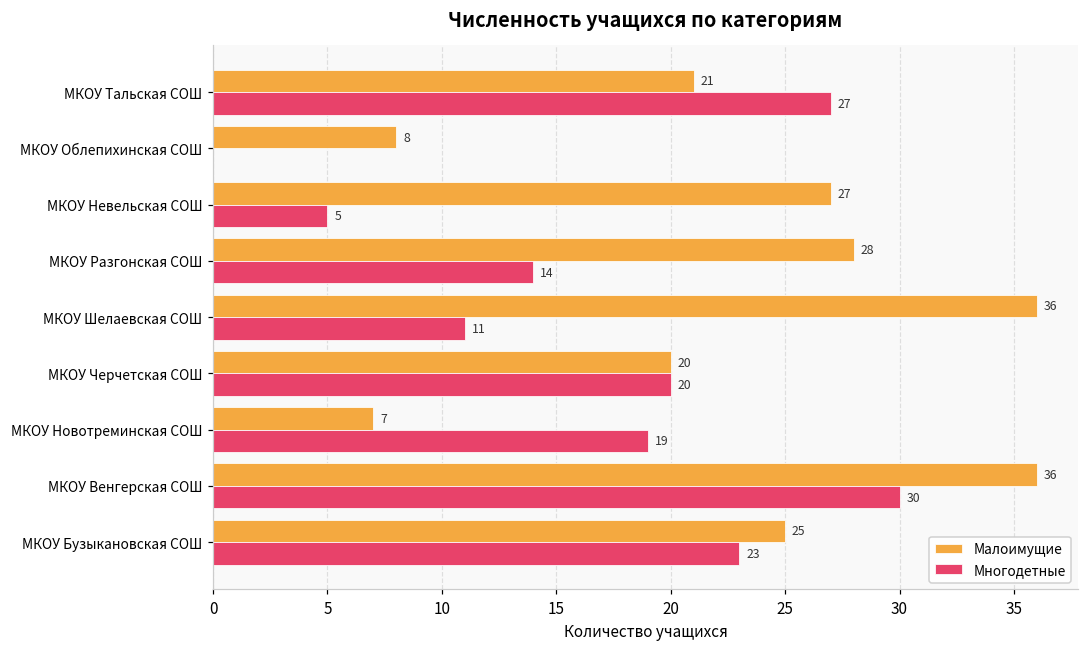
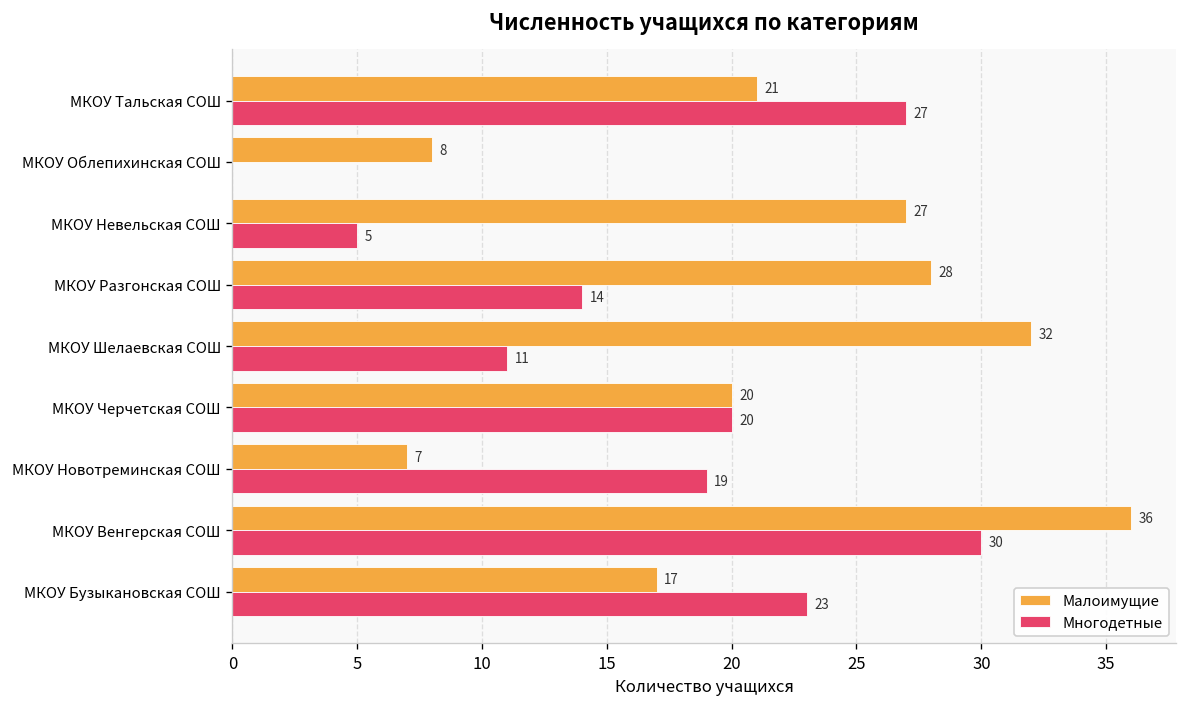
Малоимущие, МКОУ Шелаевская СОШ: 36 -> 32
Малоимущие, МКОУ Бузыкановская СОШ: 25 -> 17
